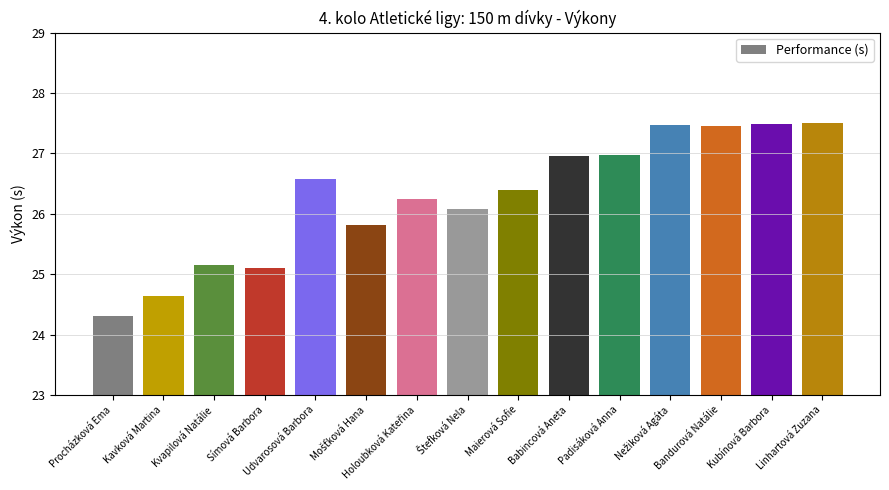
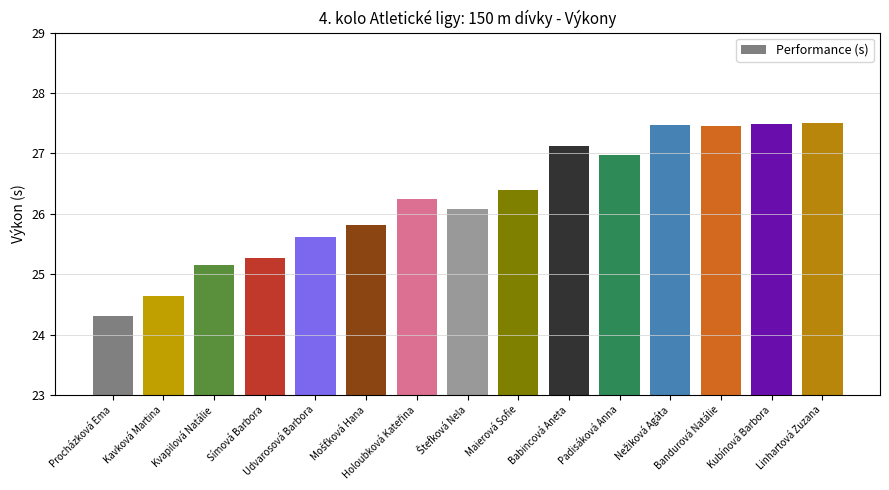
Símová Barbora: 25.1 -> 25.3
Udvarosová Barbora: 26.6 -> 25.6
Babincová Aneta: 27.0 -> 27.1
